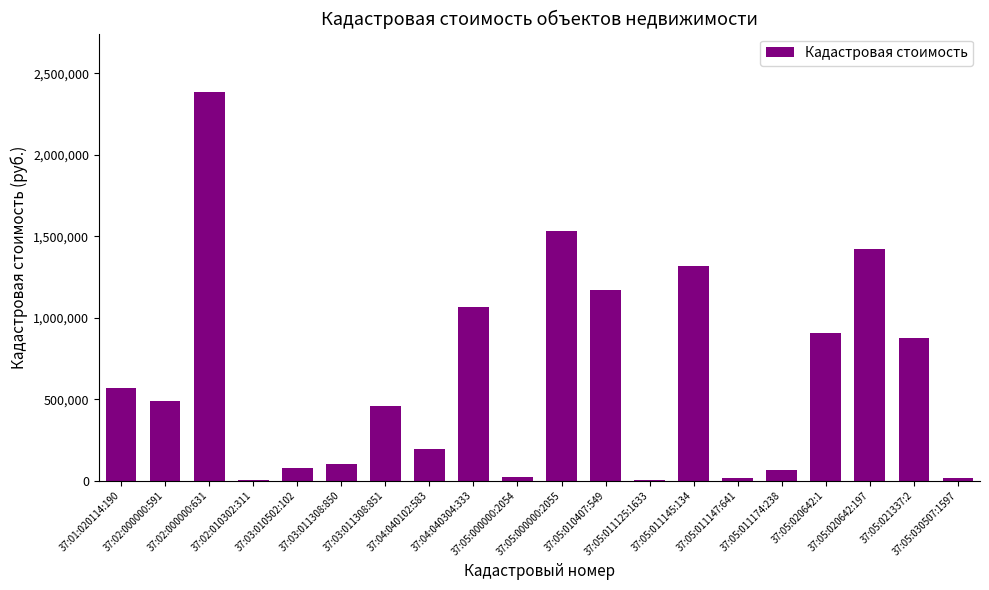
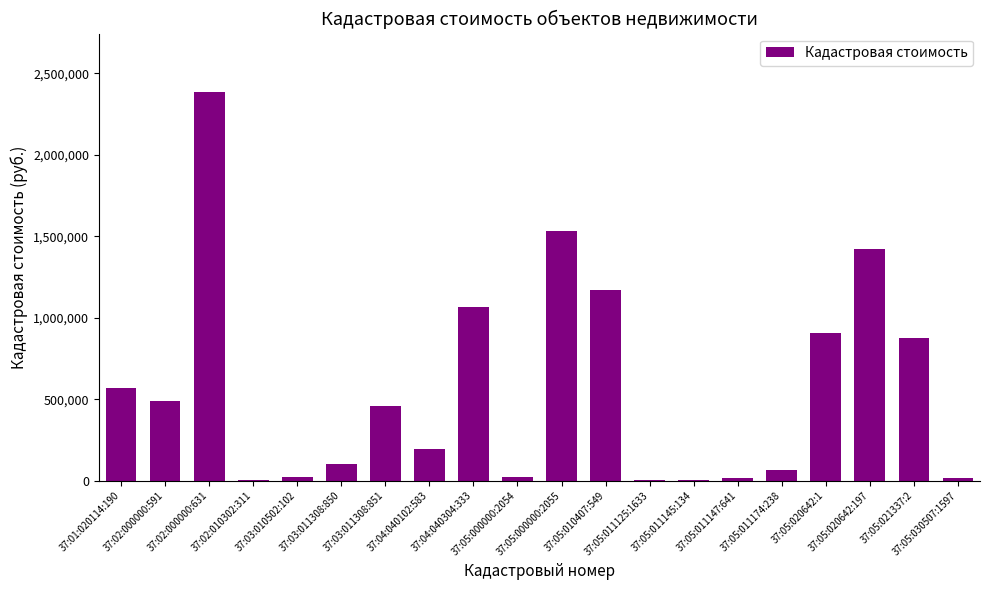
37:03:010502:102: 80,000 -> 30,000
37:05:011145:134: 1,320,000 -> 0
